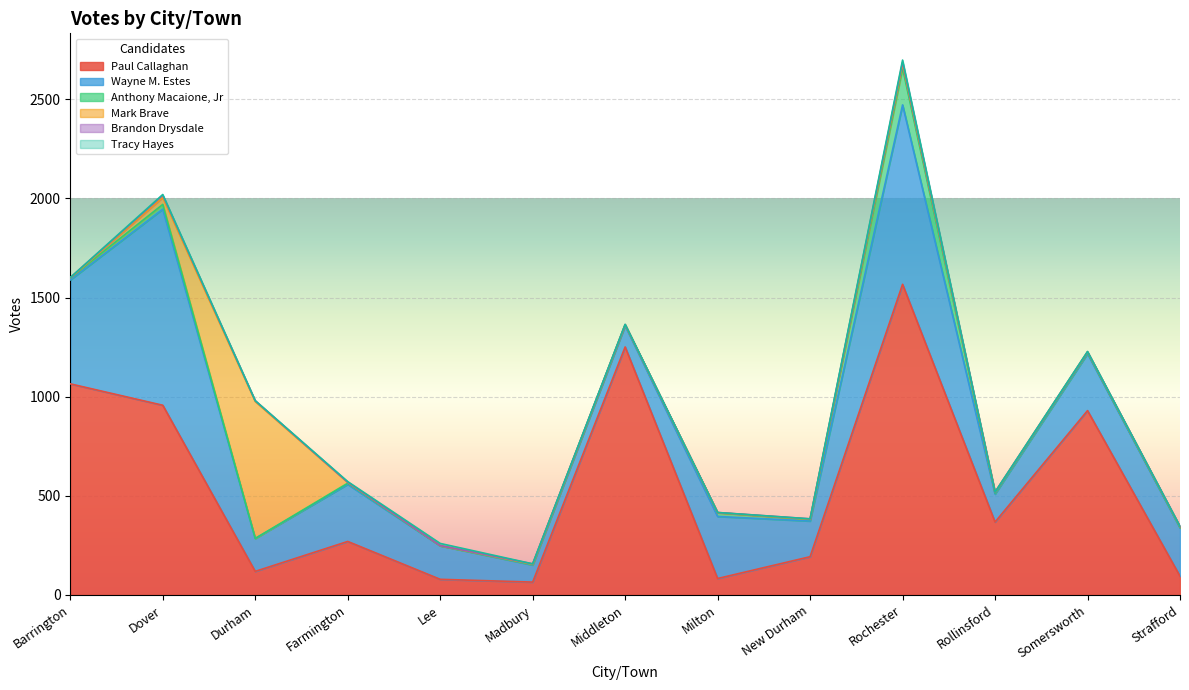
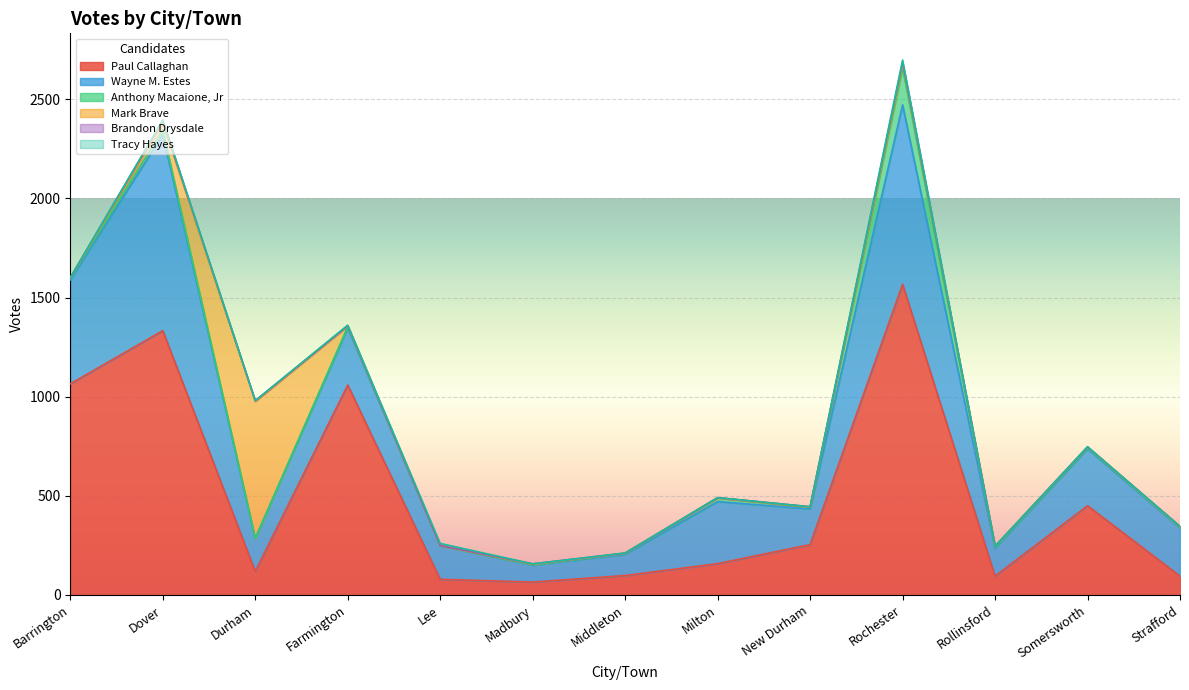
Paul Callaghan, Dover: 960 -> 1330
Paul Callaghan, Farmington: 270 -> 1060
Paul Callaghan, Middleton: 1250 -> 100
Paul Callaghan, Milton: 80 -> 160
Paul Callaghan, New Durham: 190 -> 250
Paul Callaghan, Rollinsford: 370 -> 100
Paul Callaghan, Somersworth: 930 -> 450
